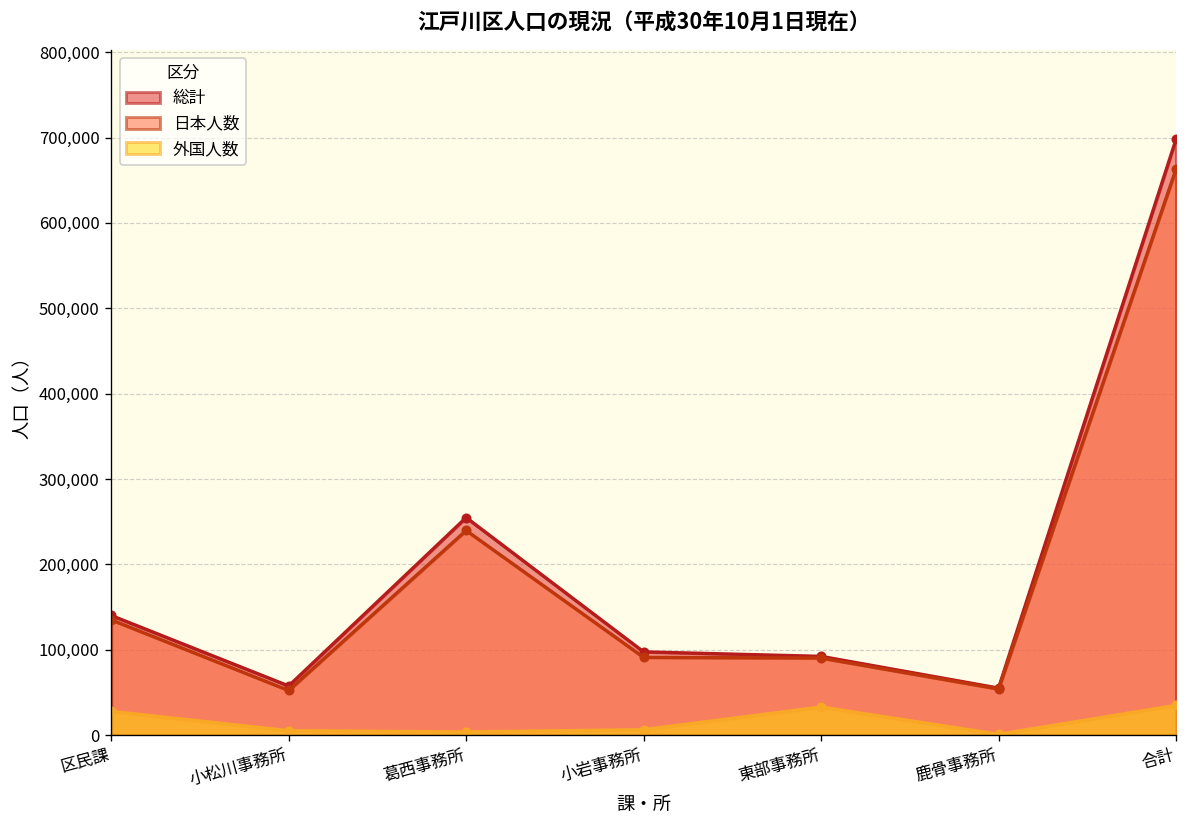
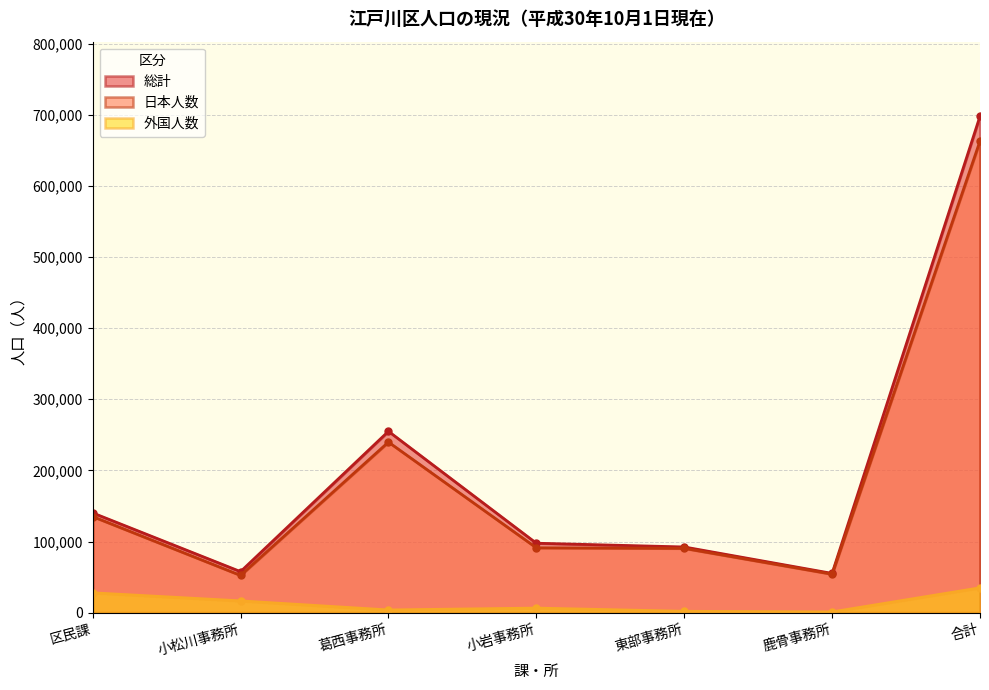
外国人数, 小松川事務所: 10,000 -> 20,000
外国人数, 東部事務所: 30,000 -> 0
